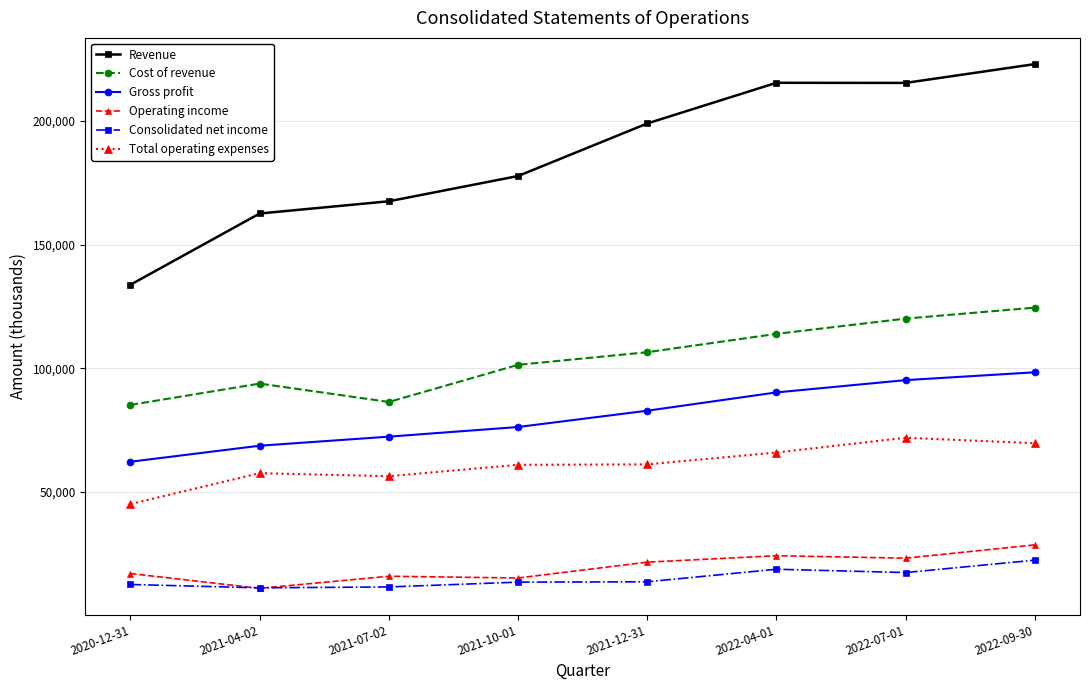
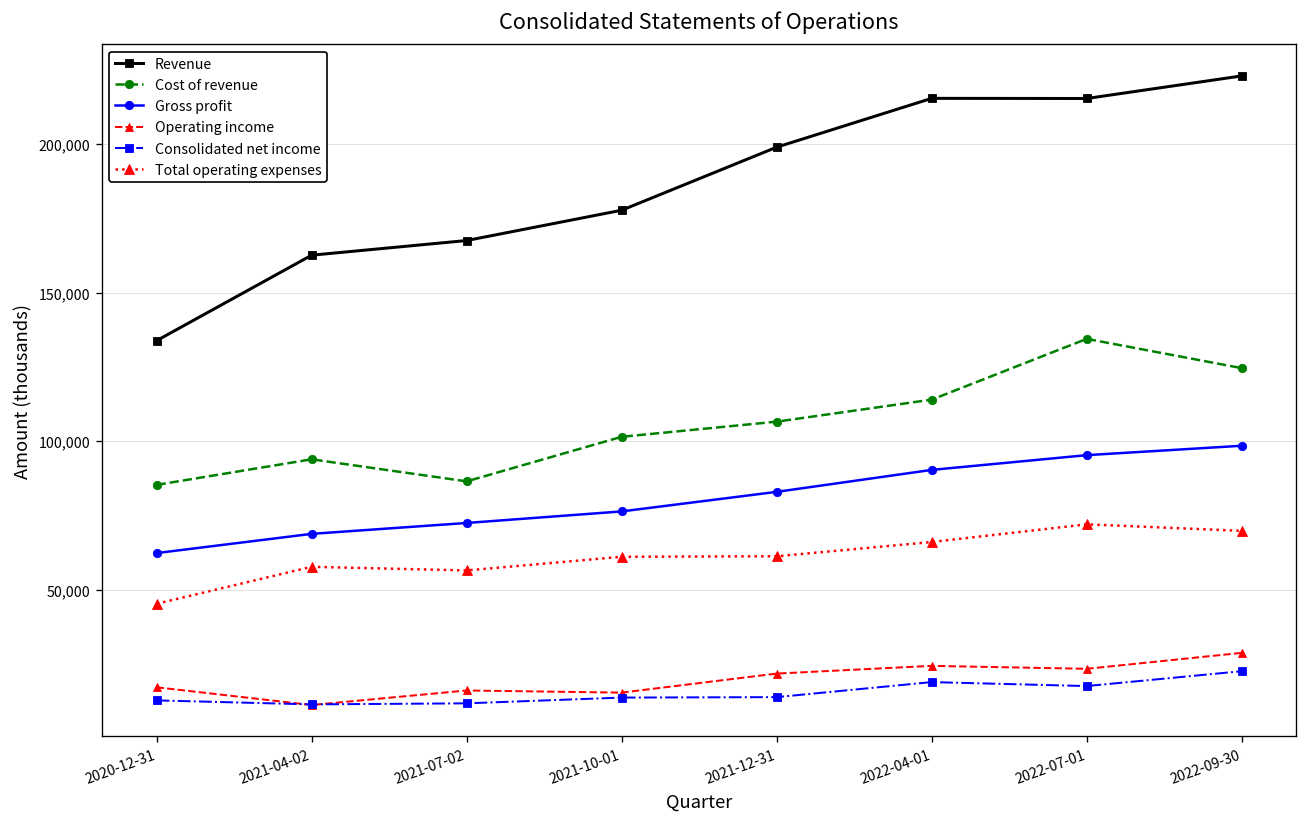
Cost of revenue, 2022-07-01: 120,000 -> 134,000
